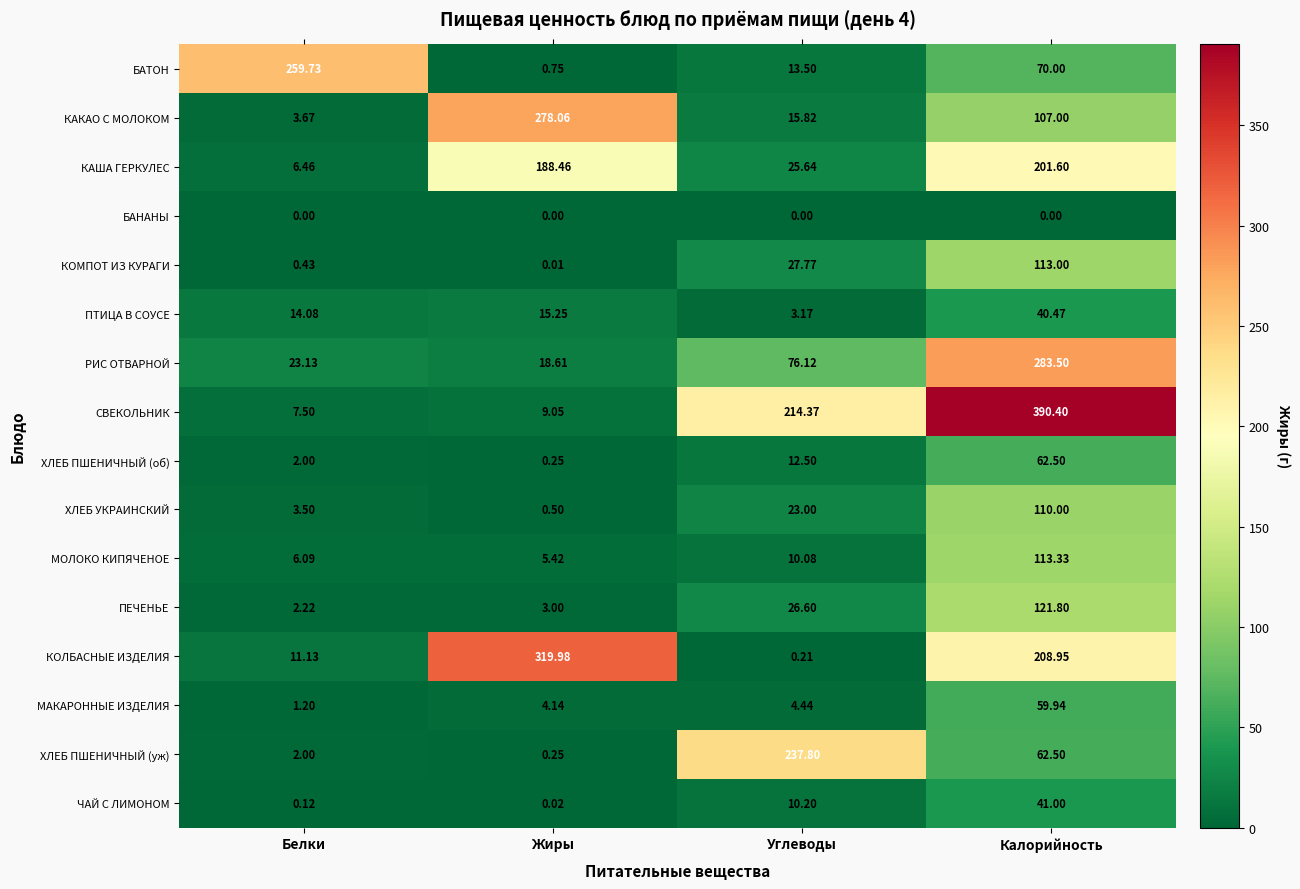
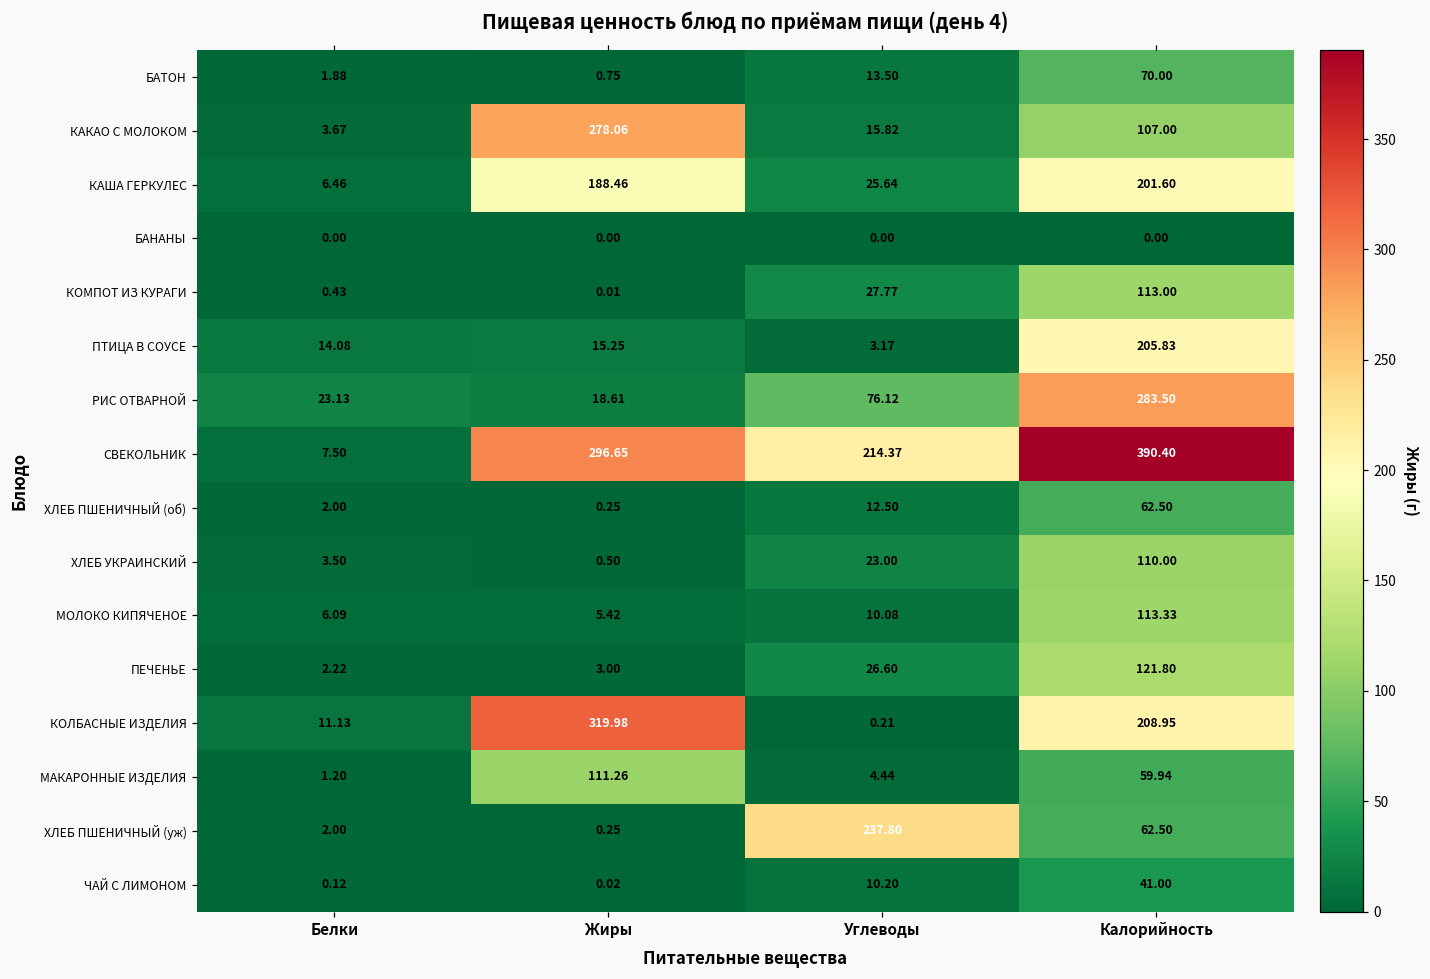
БАТОН, Белки: 259.73 -> 1.88
ПТИЦА В СОУСЕ, Калорийность: 40.47 -> 205.83
СВЕКОЛЬНИК, Жиры: 9.05 -> 296.65
МАКАРОННЫЕ ИЗДЕЛИЯ, Жиры: 4.14 -> 111.26
